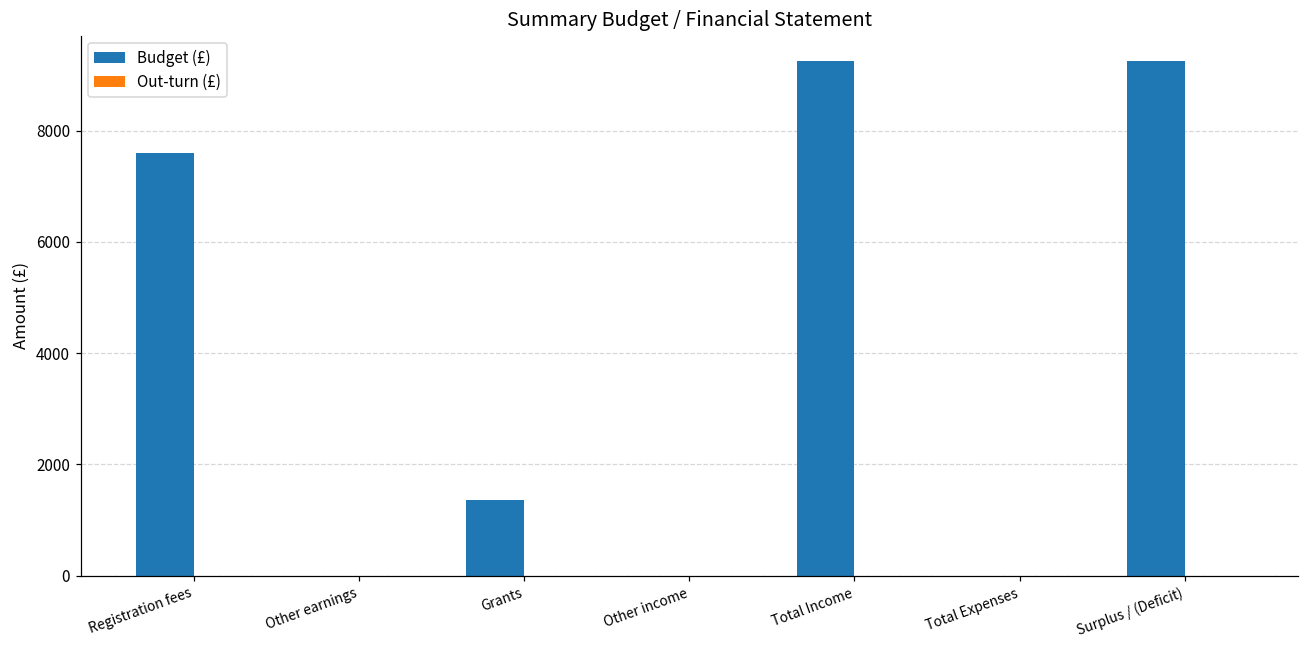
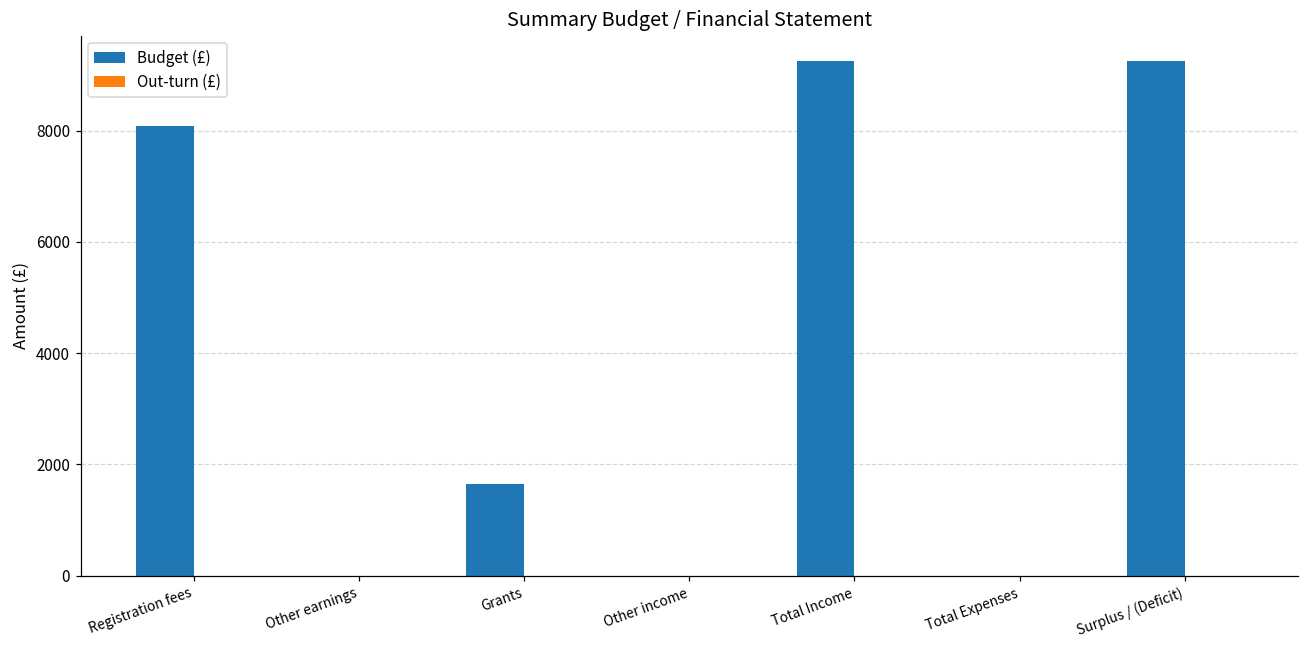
Budget (£), Registration fees: 7600 -> 8100
Budget (£), Grants: 1400 -> 1700
